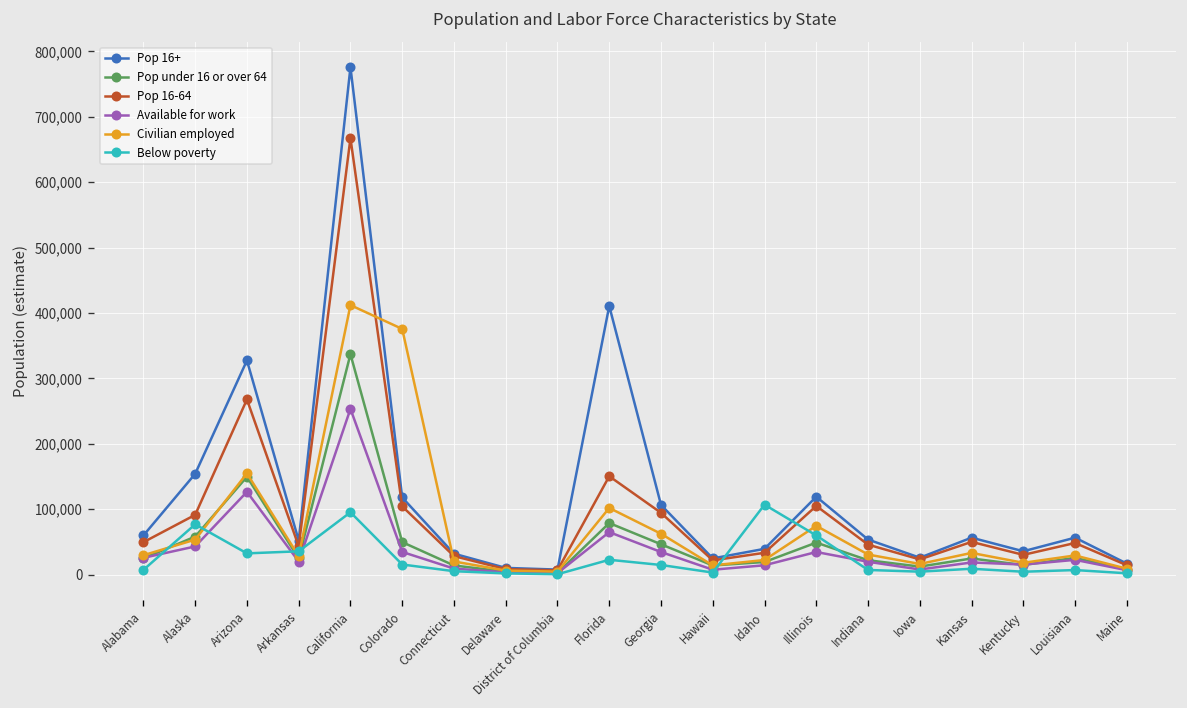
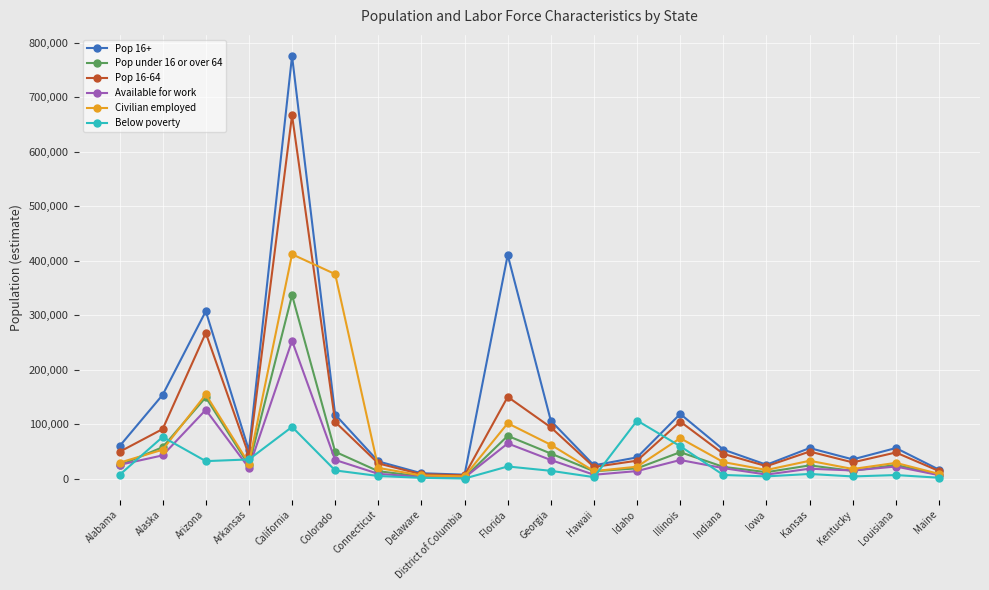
Pop 16+, Arizona: 330,000 -> 310,000
